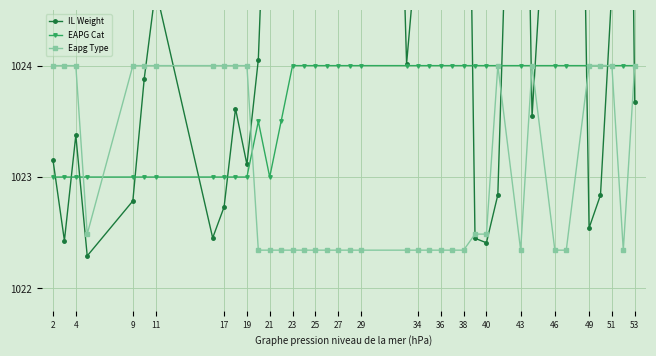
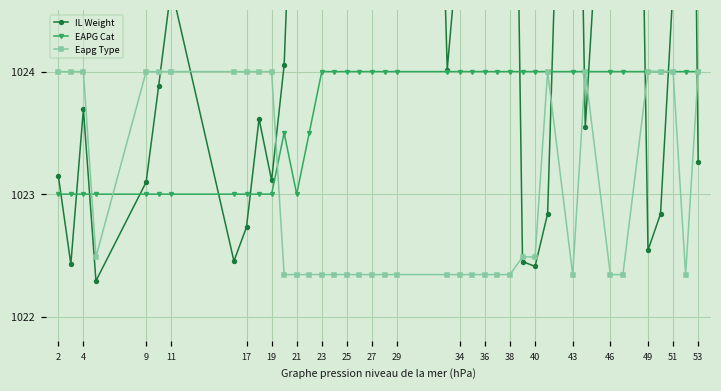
IL Weight, 4: 1023.37 -> 1023.69
IL Weight, 9: 1022.79 -> 1023.10
IL Weight, 53: 1023.67 -> 1023.26
